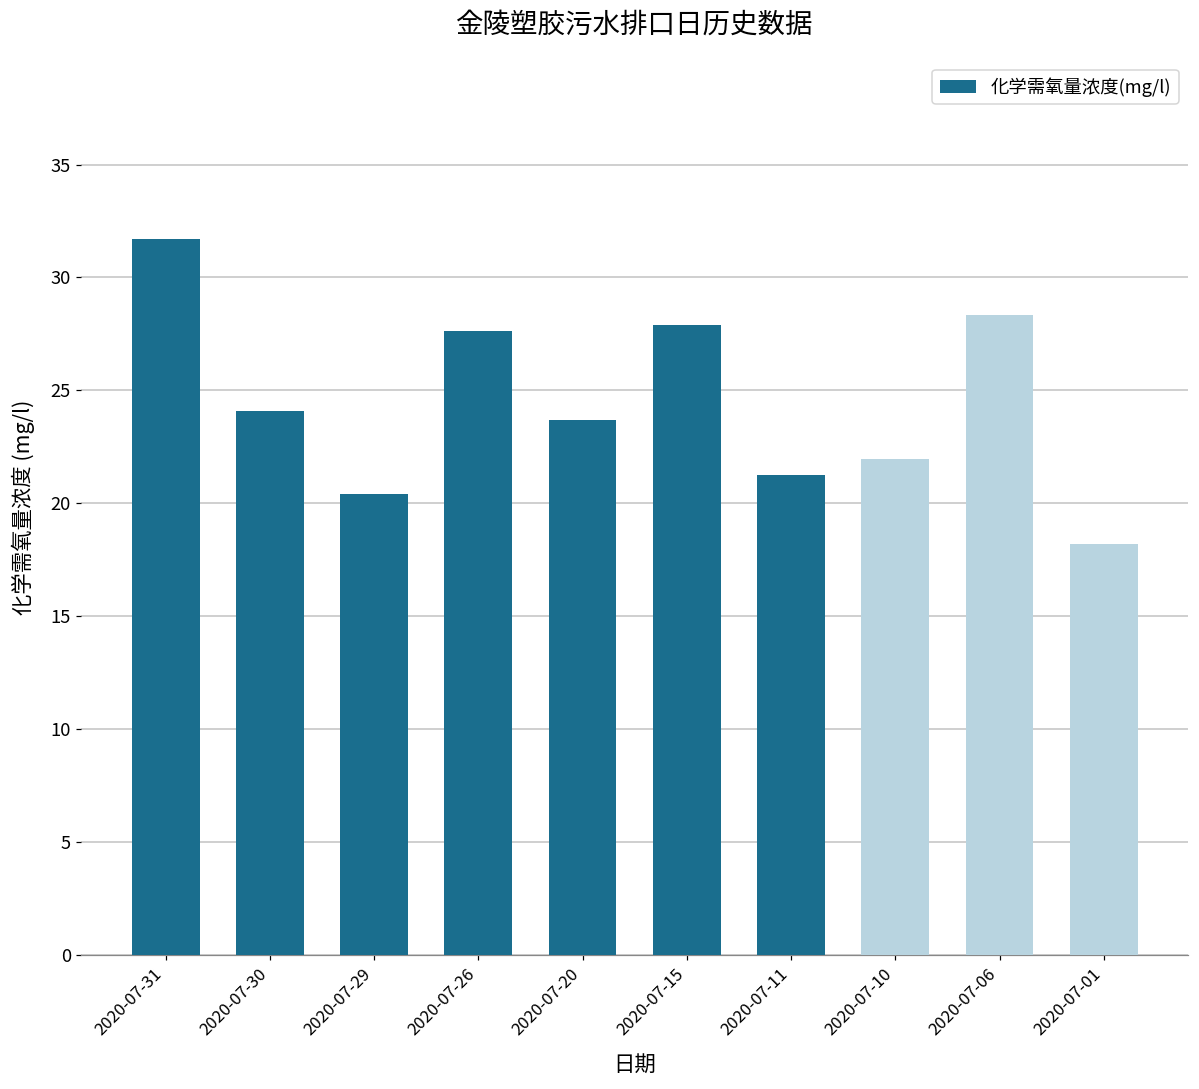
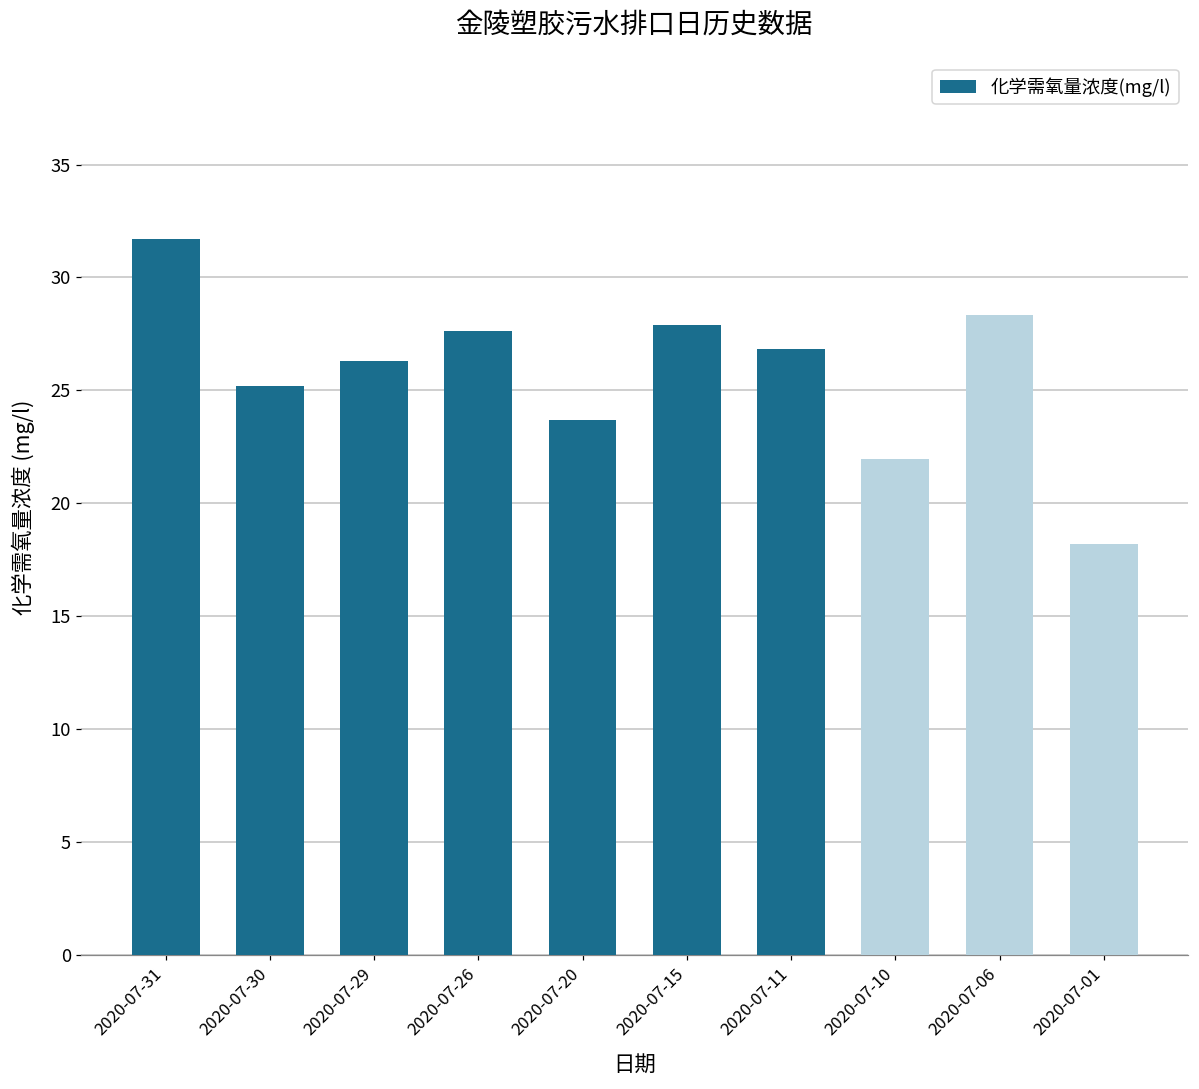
2020-07-30: 24.1 -> 25.2
2020-07-29: 20.4 -> 26.3
2020-07-11: 21.3 -> 26.8
